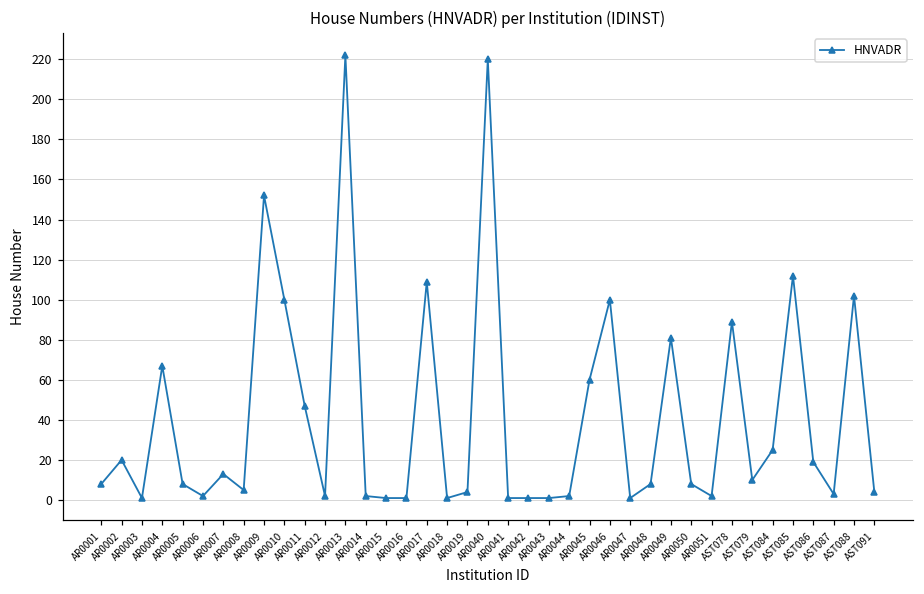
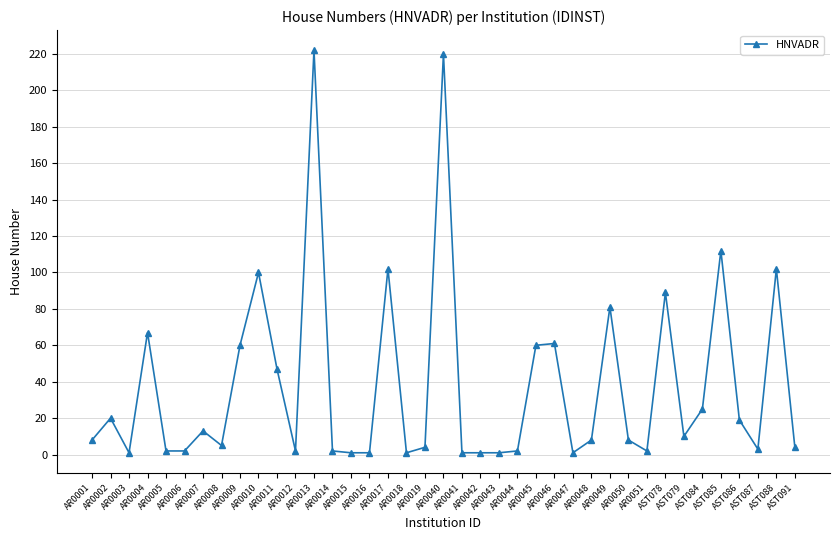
AR0005: 8 -> 2
AR0009: 152 -> 60
AR0017: 109 -> 102
AR0046: 100 -> 61
